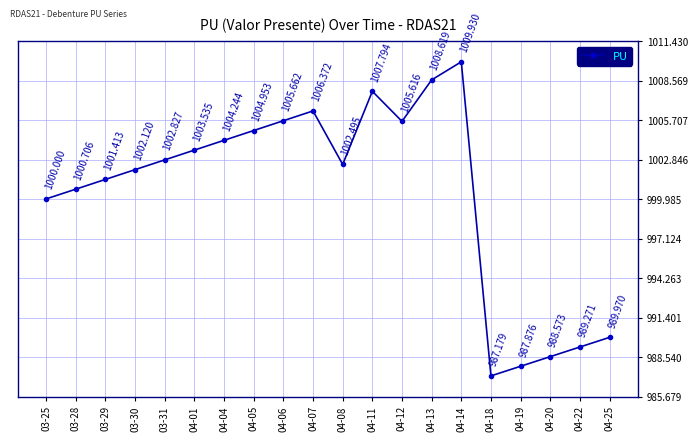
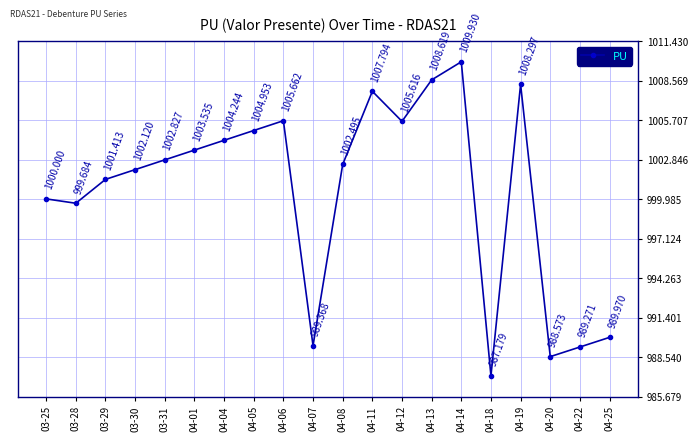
03-28: 1000.706 -> 999.684
04-07: 1006.372 -> 989.368
04-19: 987.876 -> 1008.297
